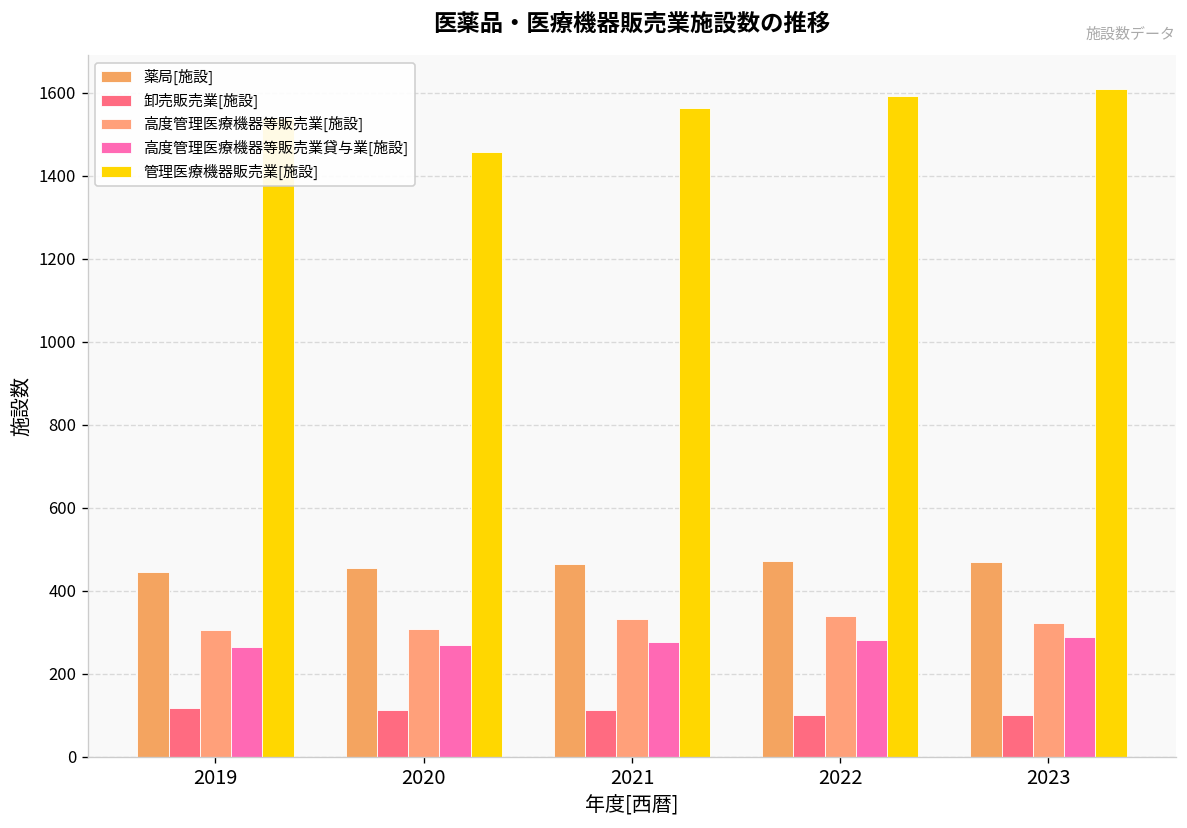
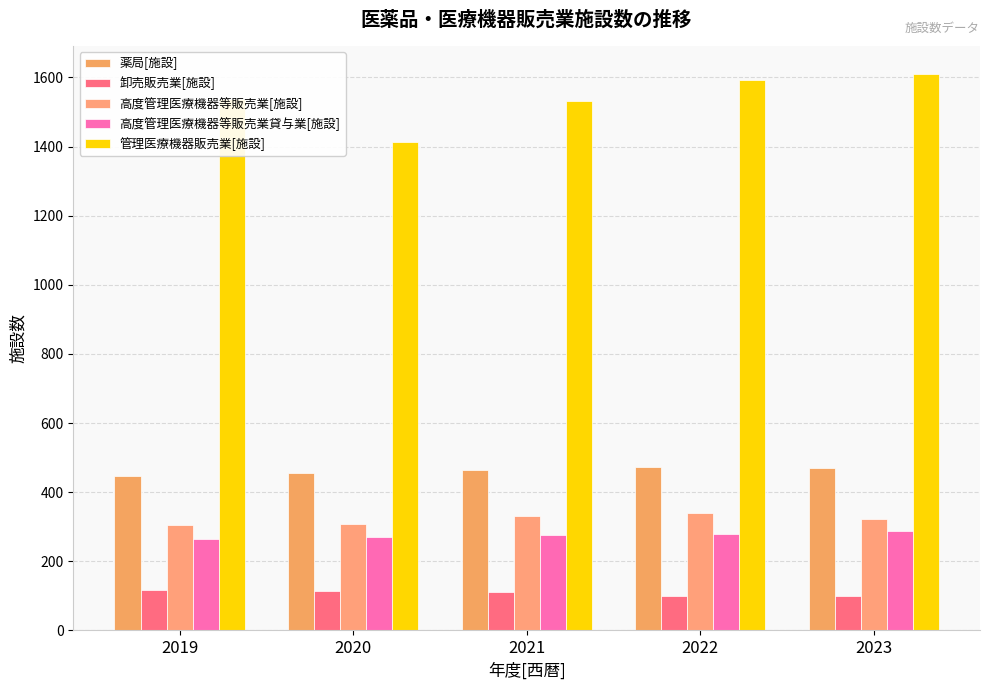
管理医療機器販売業[施設], 2020: 1460 -> 1410
管理医療機器販売業[施設], 2021: 1560 -> 1530
